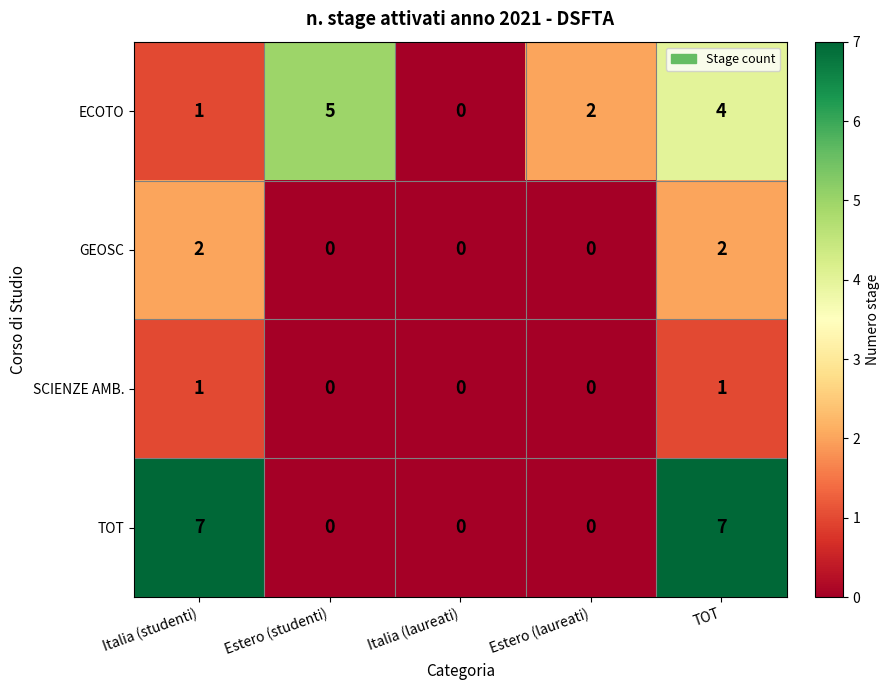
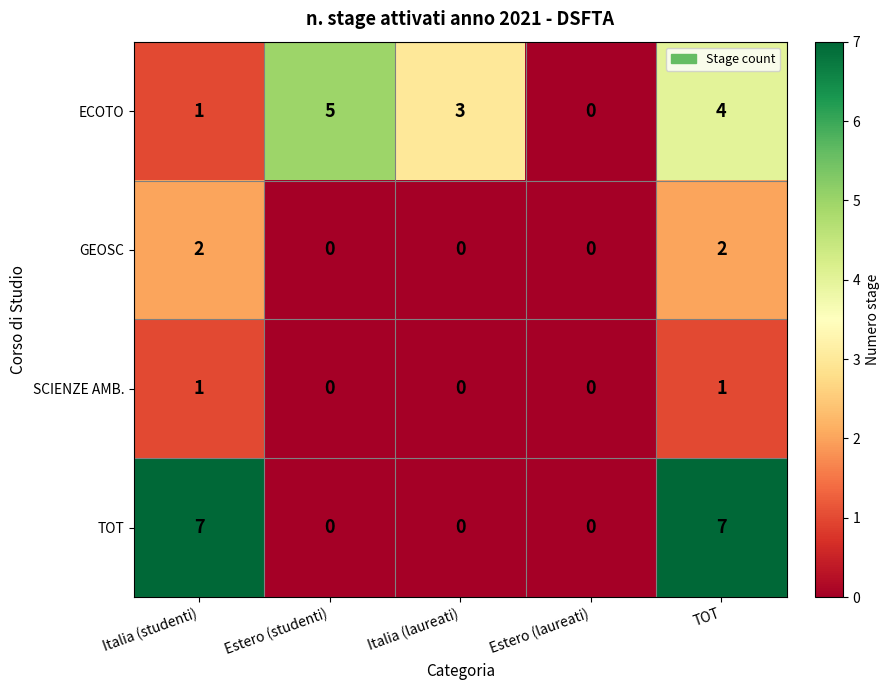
ECOTO, Italia (laureati): 0 -> 3
ECOTO, Estero (laureati): 2 -> 0
